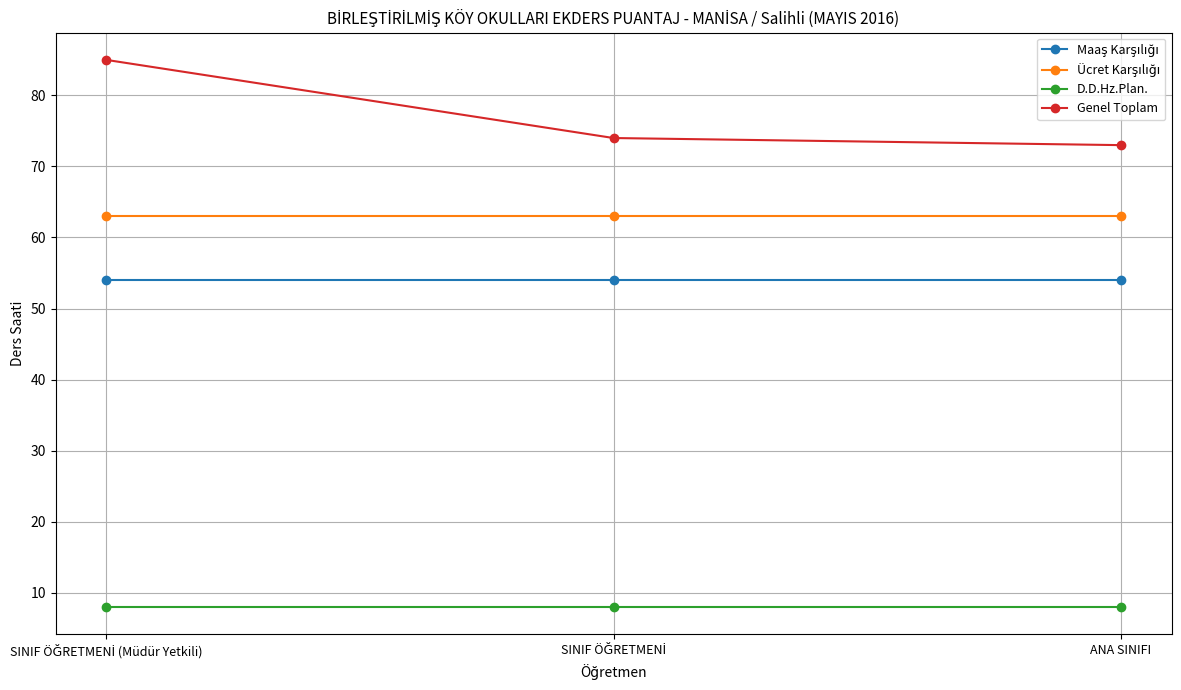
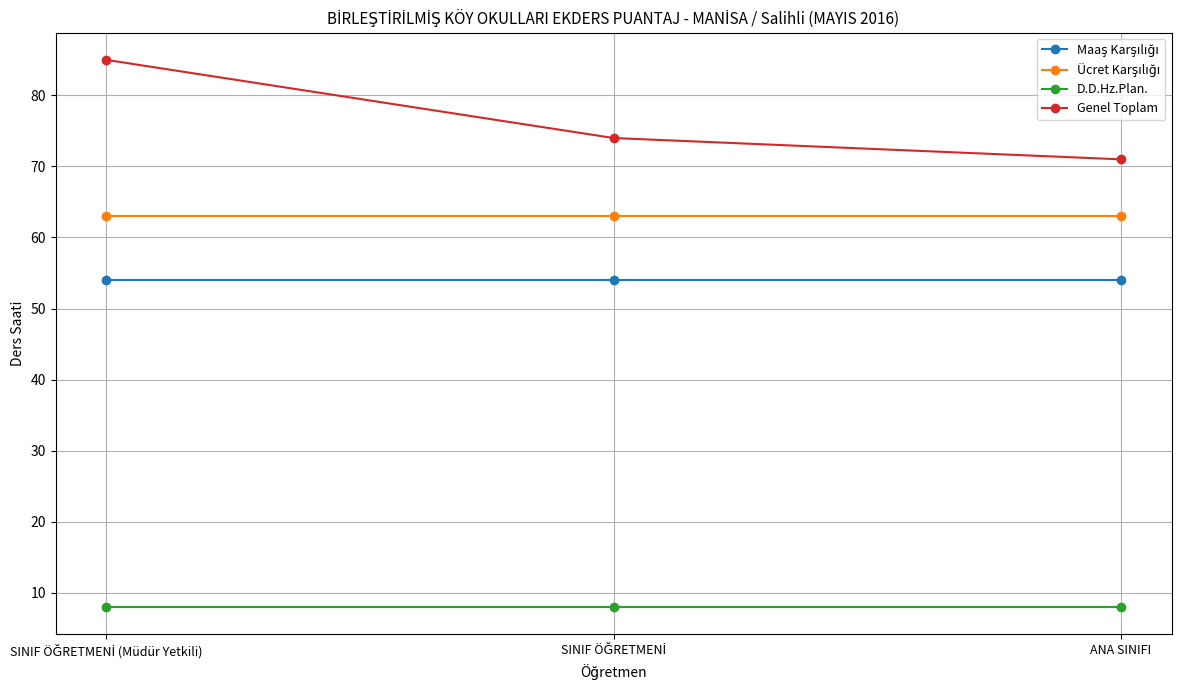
Genel Toplam, ANA SINIFI: 73 -> 71
